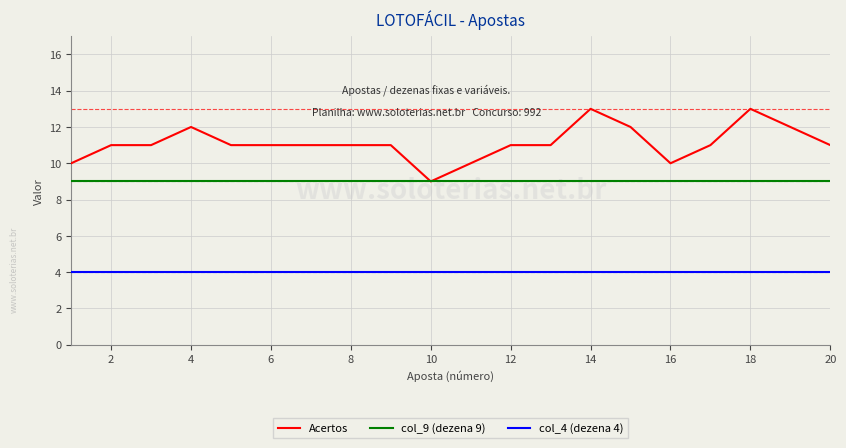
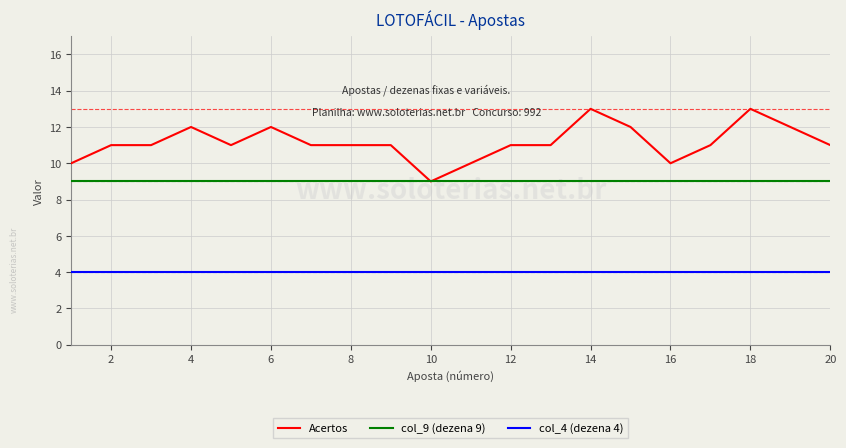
Acertos, 6: 11 -> 12
